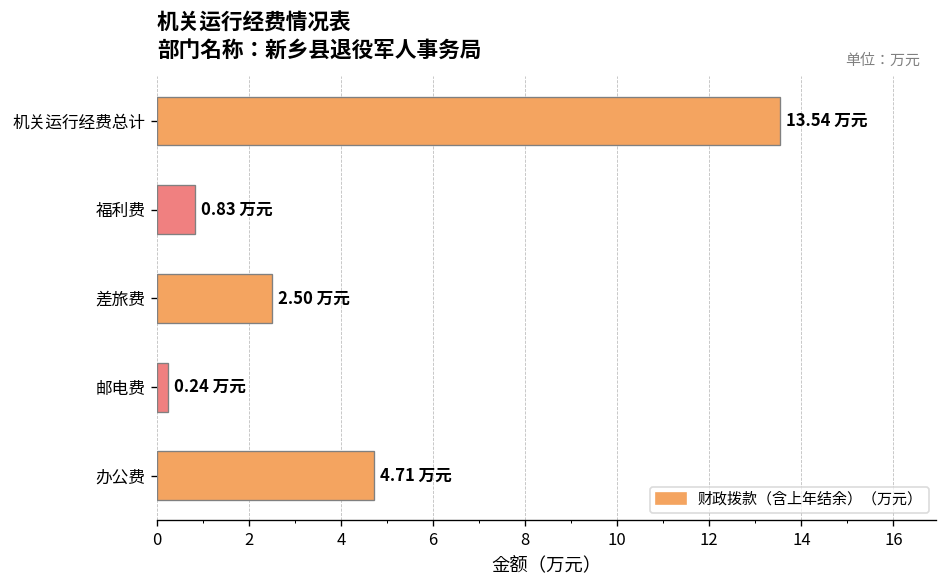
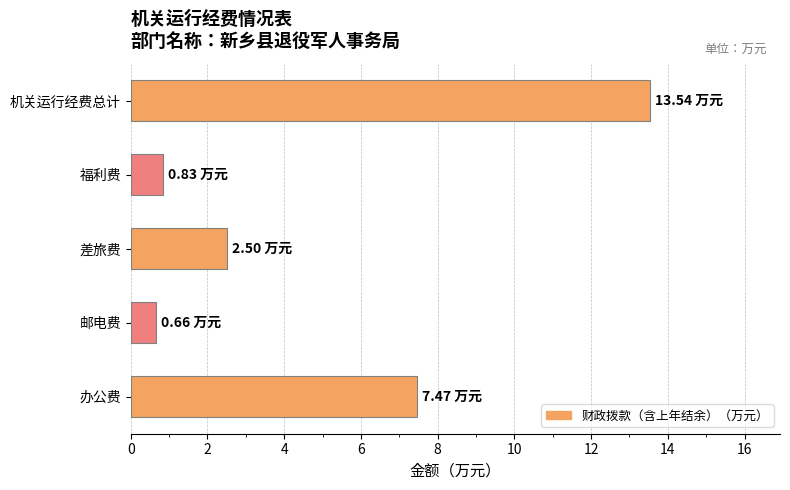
邮电费: 0.24 -> 0.66
办公费: 4.71 -> 7.47
